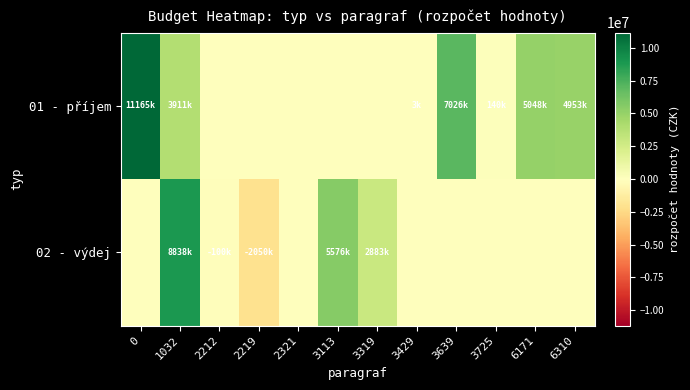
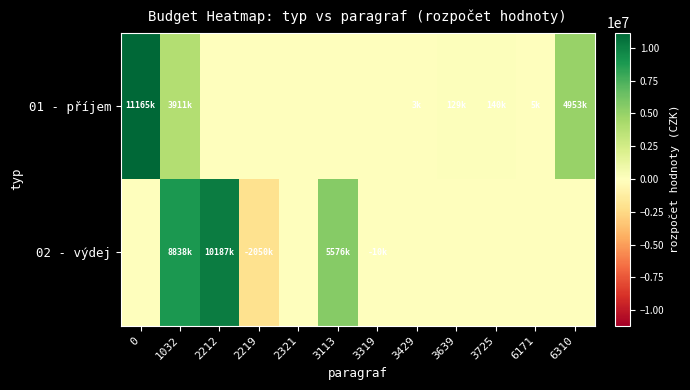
01 - příjem, 3639: 7026k -> 129k
01 - příjem, 6171: 5048k -> 5k
02 - výdej, 2212: -100k -> 10187k
02 - výdej, 3319: 2883k -> -10k
